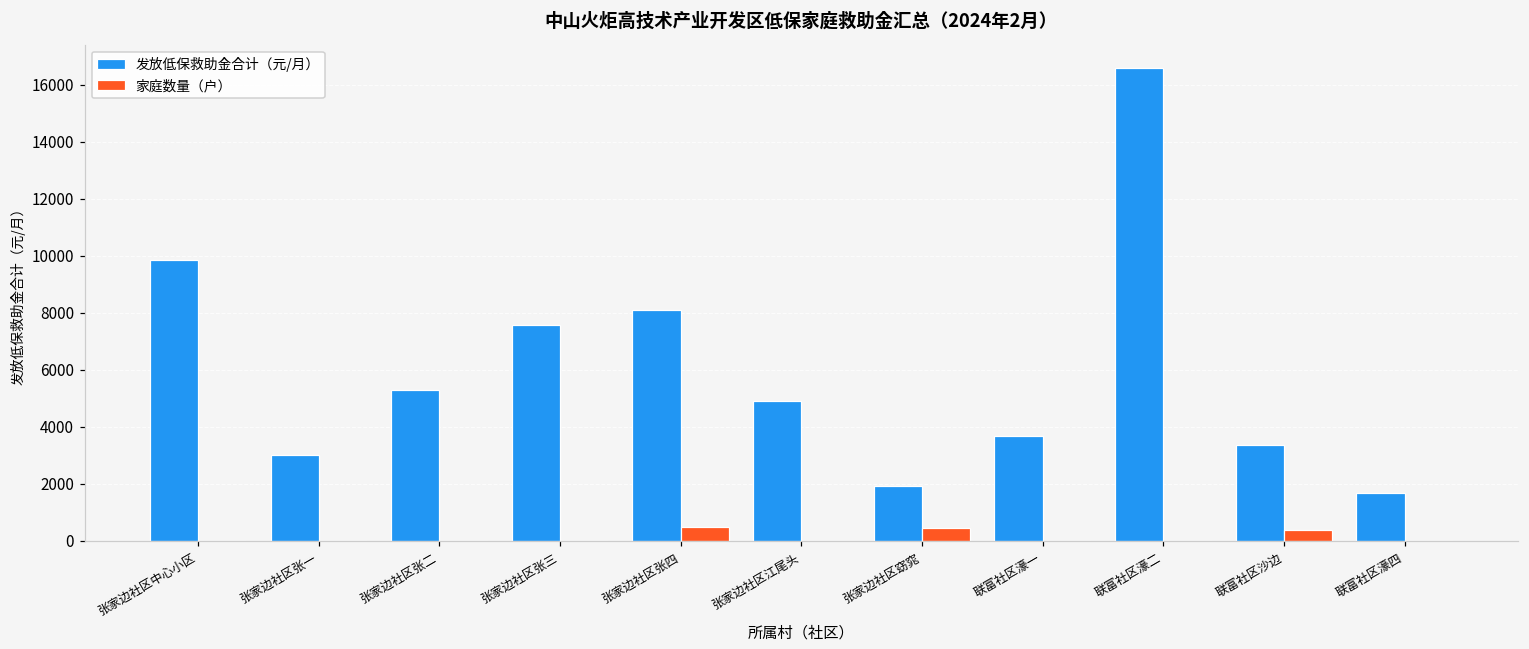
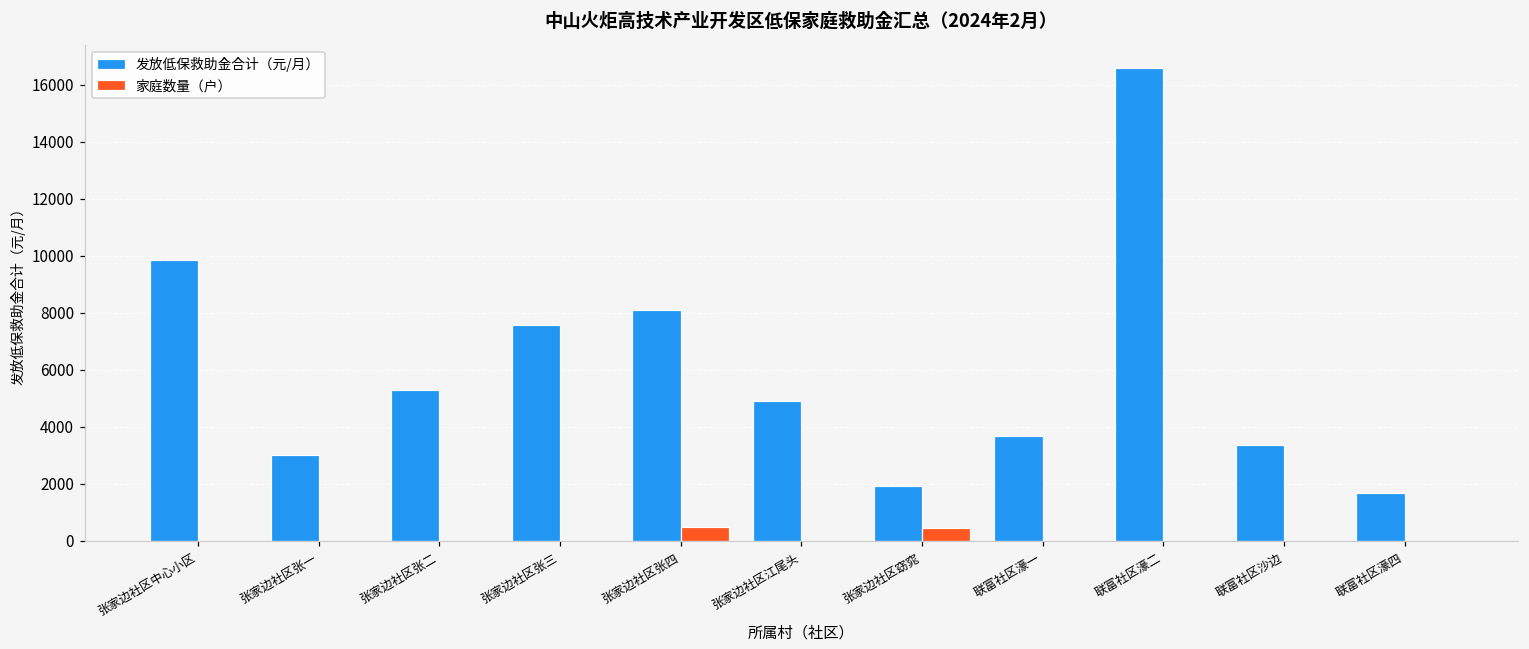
家庭数量（户）, 联富社区沙边: 400 -> 0
